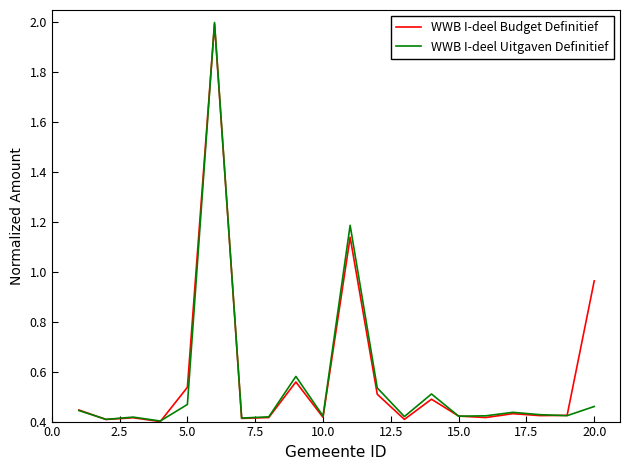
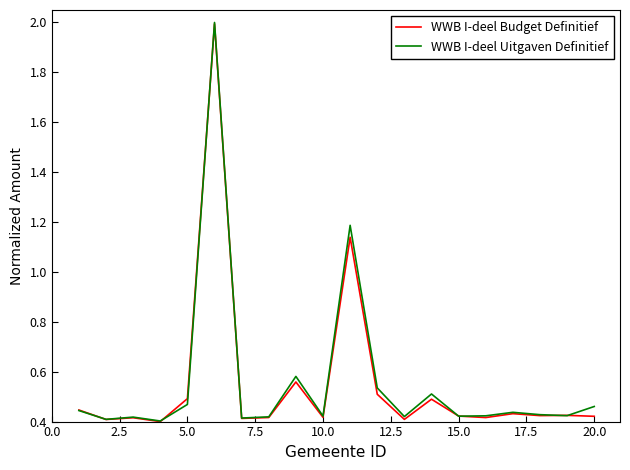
WWB I-deel Budget Definitief, 5.0: 0.54 -> 0.49
WWB I-deel Budget Definitief, 20.0: 0.96 -> 0.42
